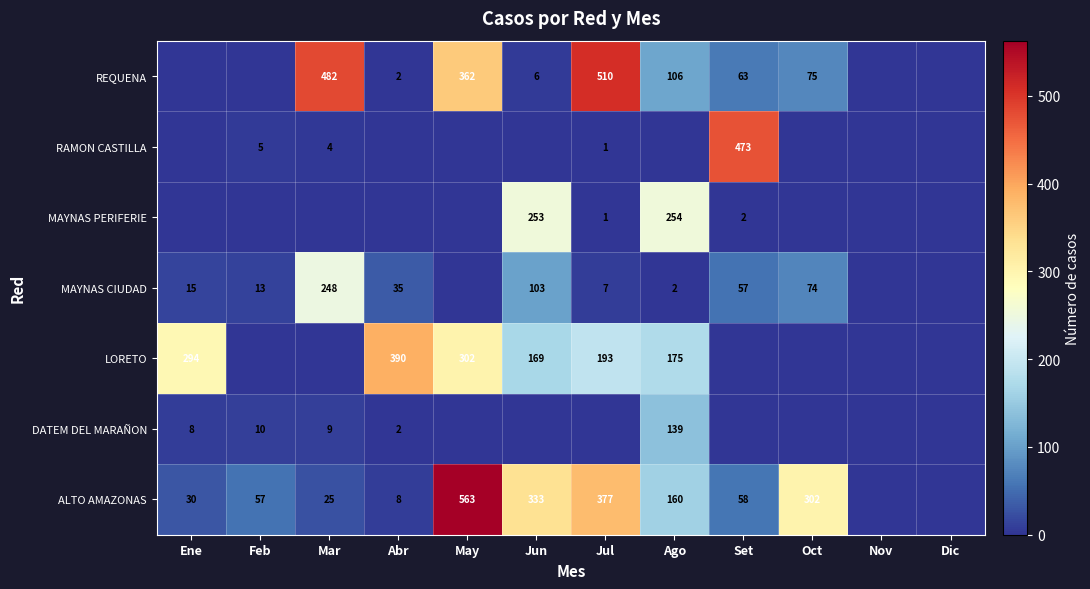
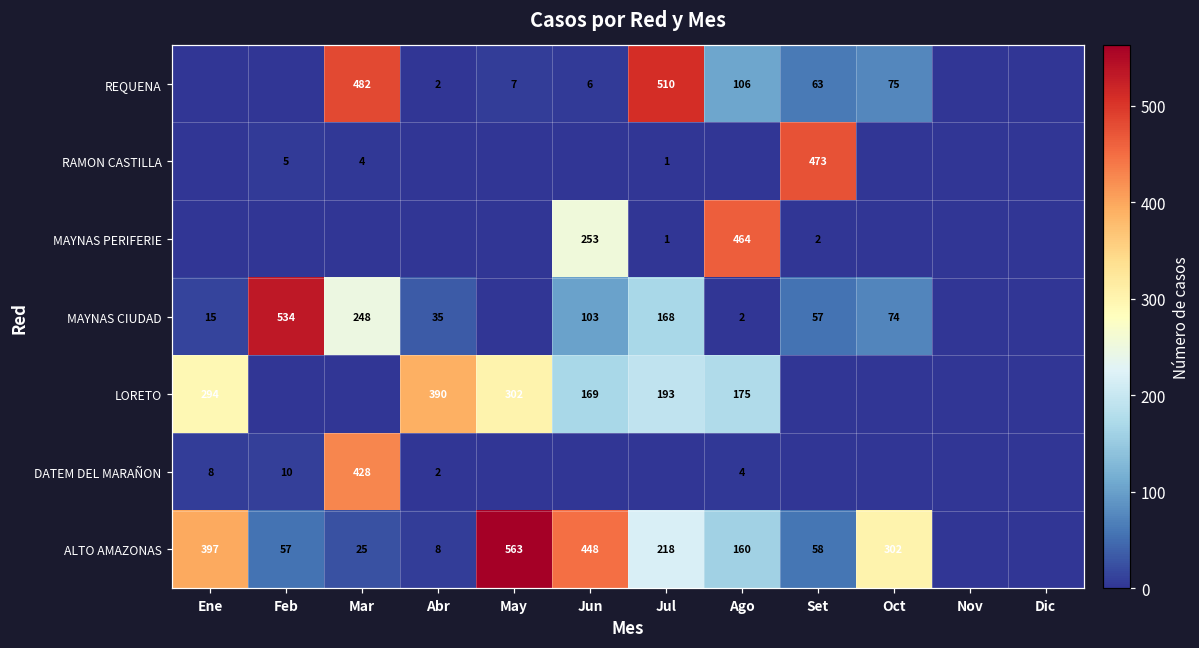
REQUENA, May: 362 -> 7
MAYNAS PERIFERIE, Ago: 254 -> 464
MAYNAS CIUDAD, Feb: 13 -> 534
MAYNAS CIUDAD, Jul: 7 -> 168
DATEM DEL MARAÑON, Mar: 9 -> 428
DATEM DEL MARAÑON, Ago: 139 -> 4
ALTO AMAZONAS, Ene: 30 -> 397
ALTO AMAZONAS, Jun: 333 -> 448
ALTO AMAZONAS, Jul: 377 -> 218
